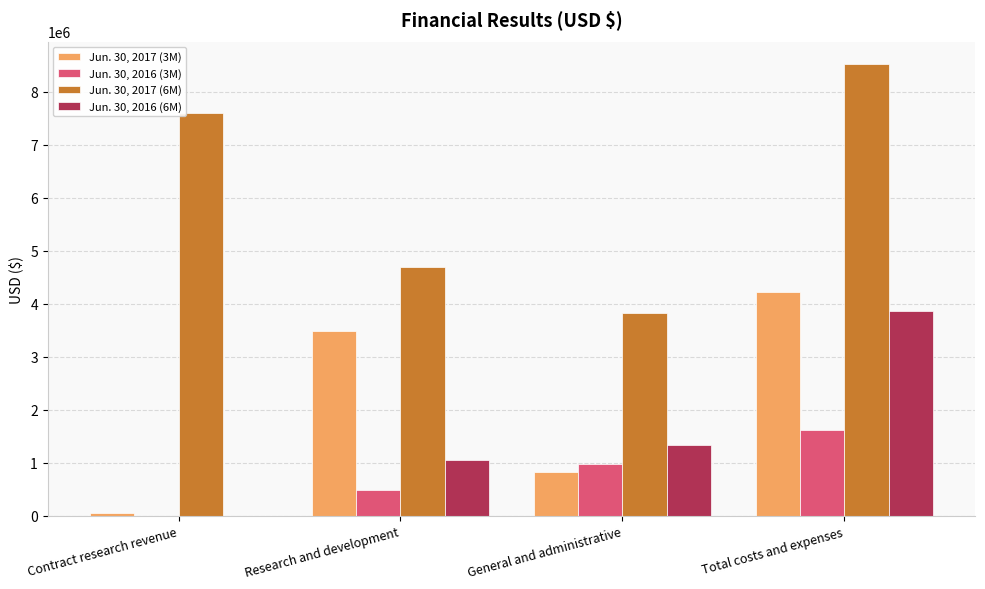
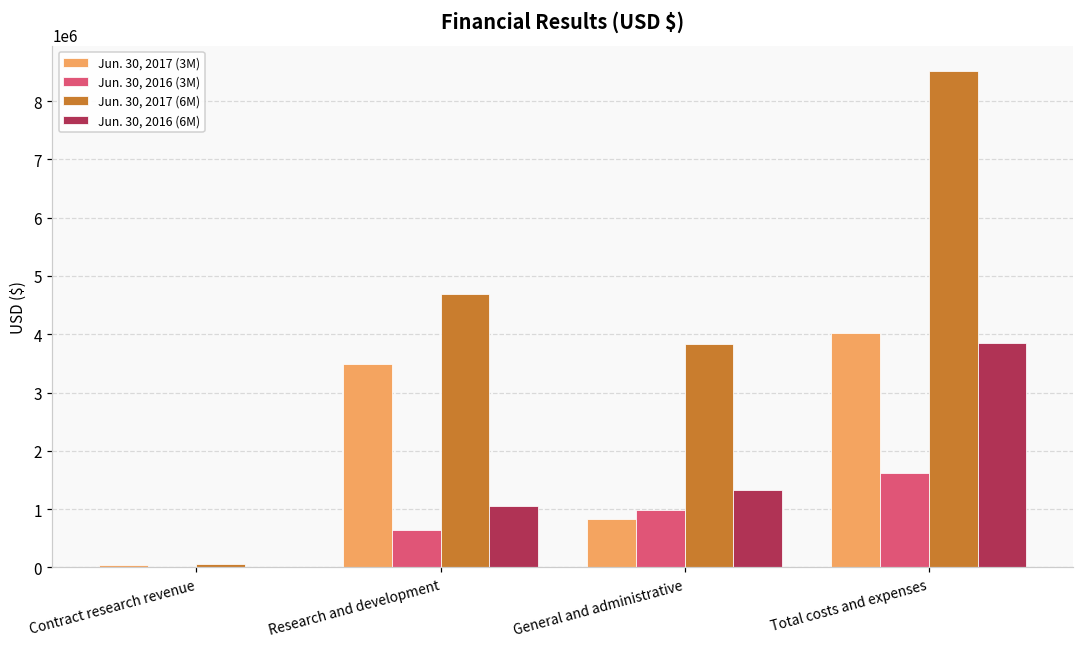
Jun. 30, 2017 (6M), Contract research revenue: 7600000 -> 100000
Jun. 30, 2016 (3M), Research and development: 500000 -> 600000
Jun. 30, 2017 (3M), Total costs and expenses: 4200000 -> 4000000
